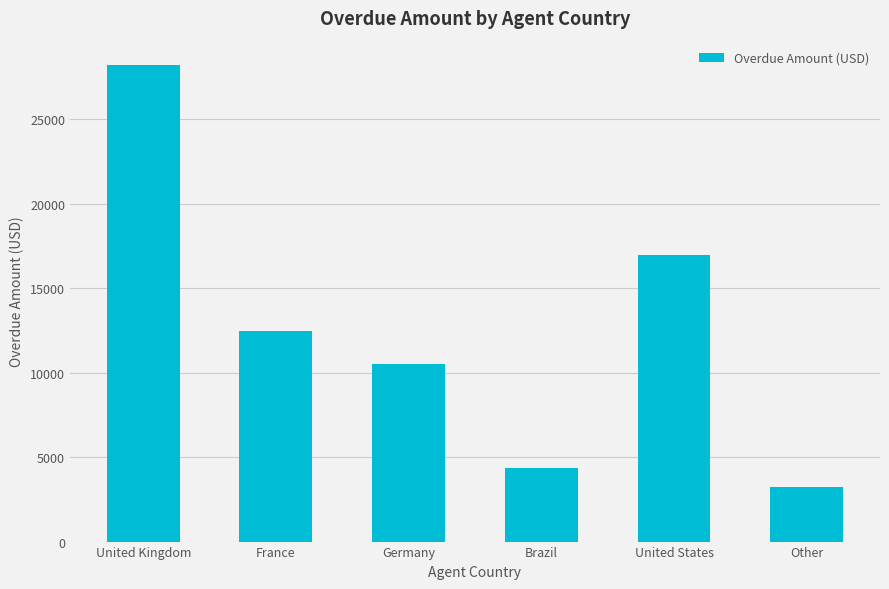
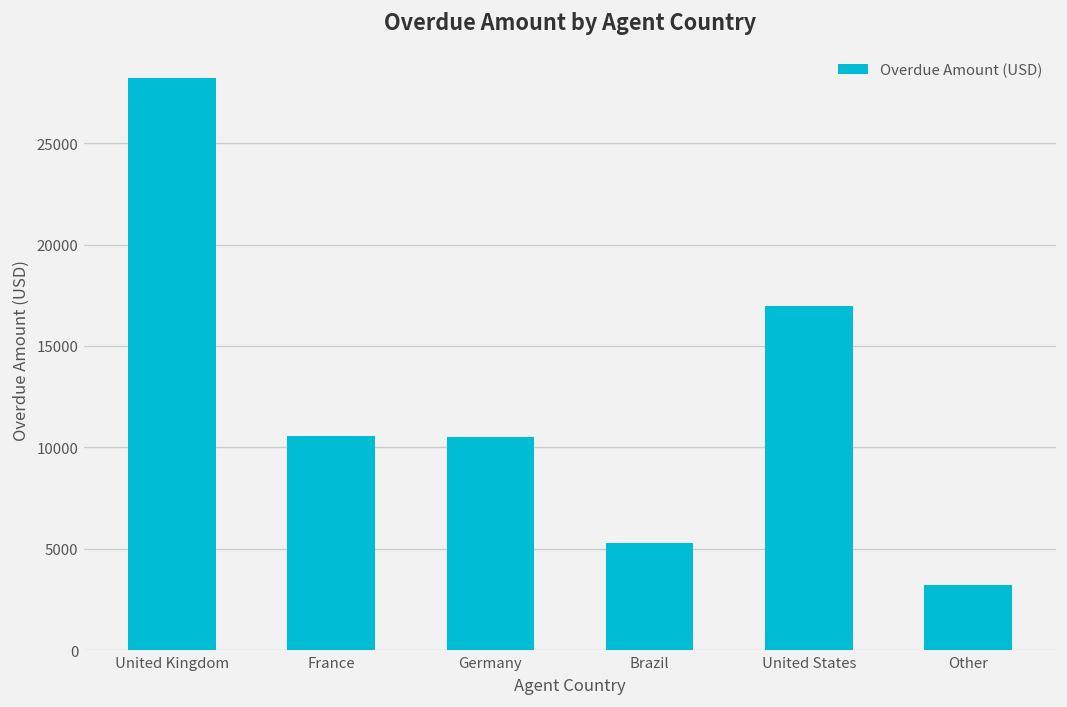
France: 12500 -> 10600
Brazil: 4400 -> 5300
